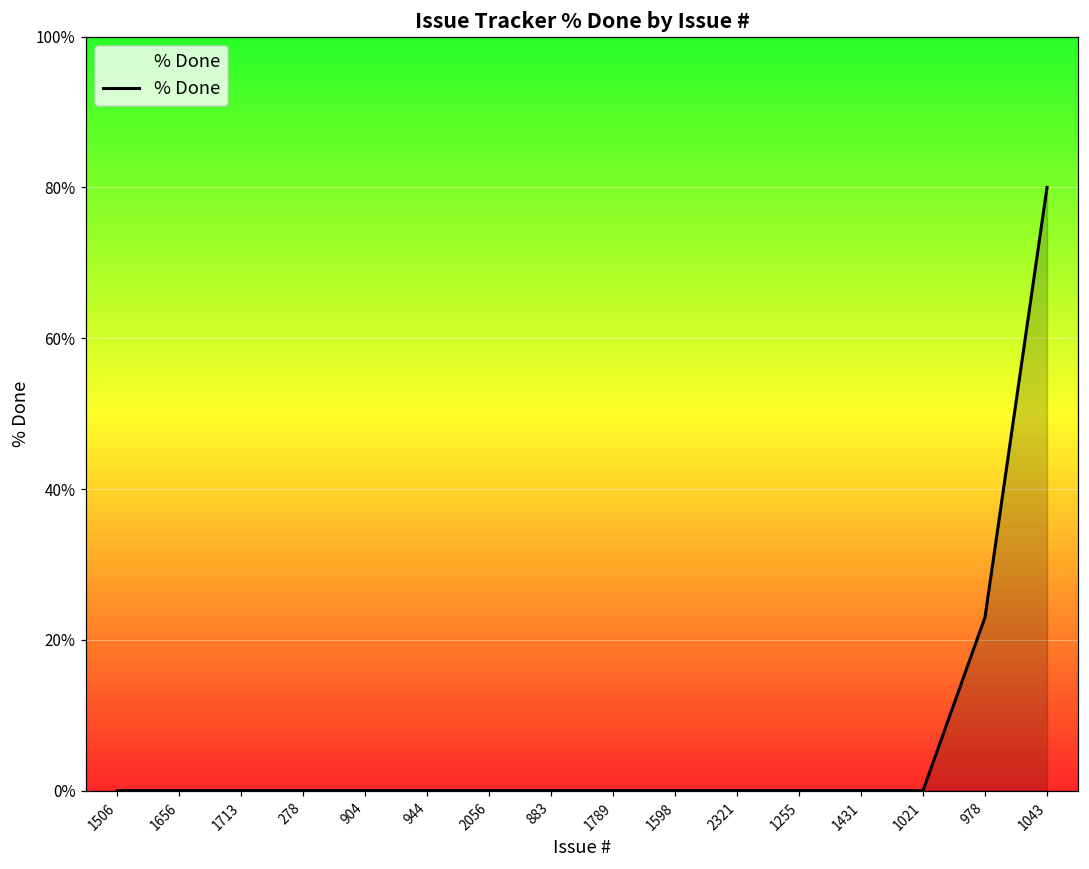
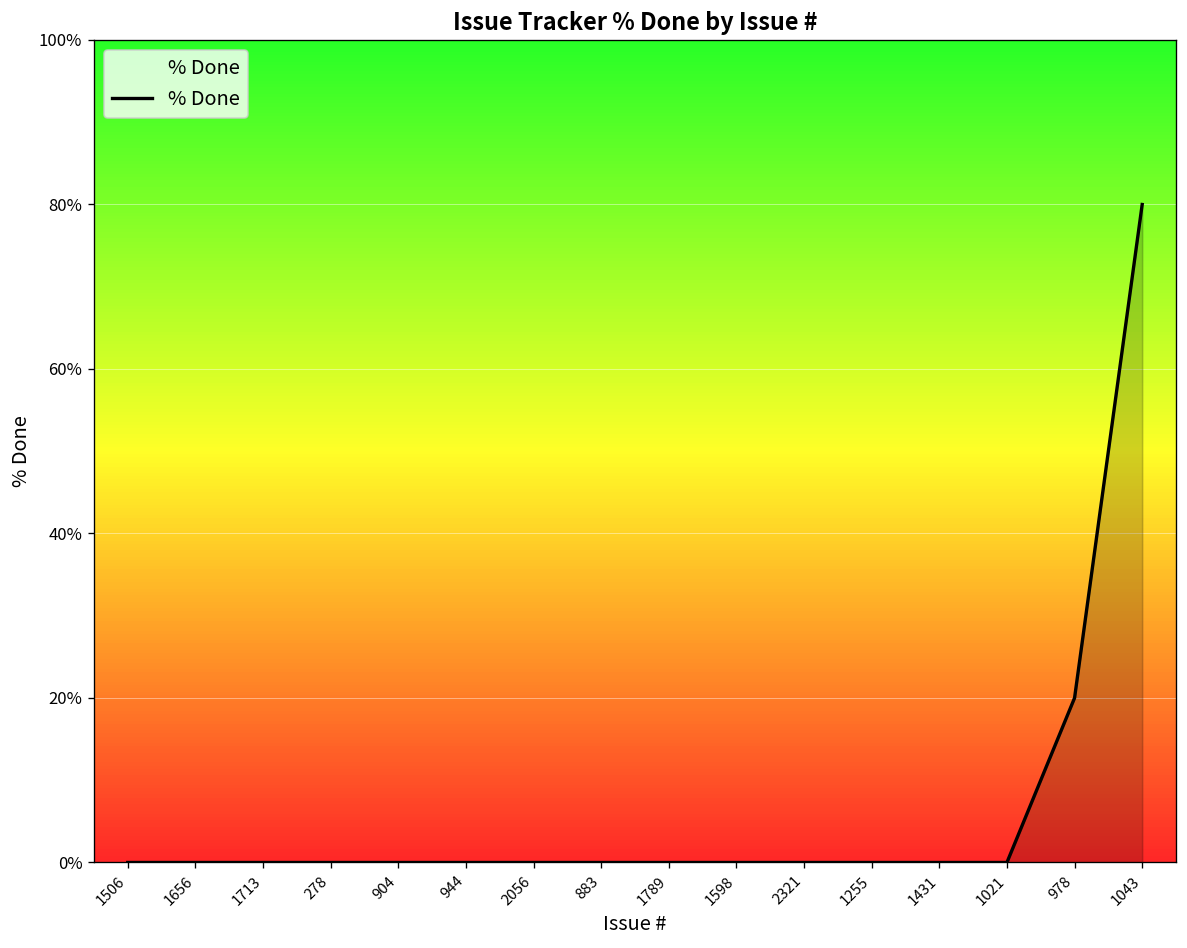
978: 23% -> 20%
